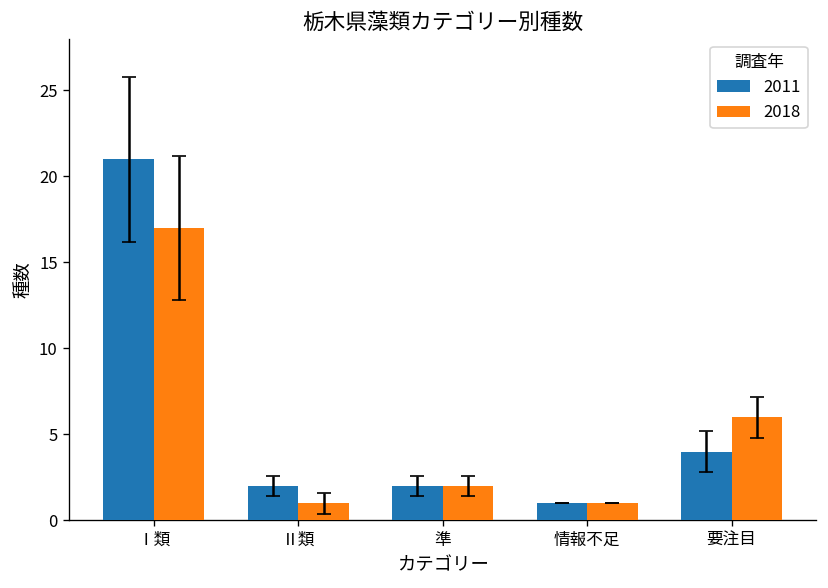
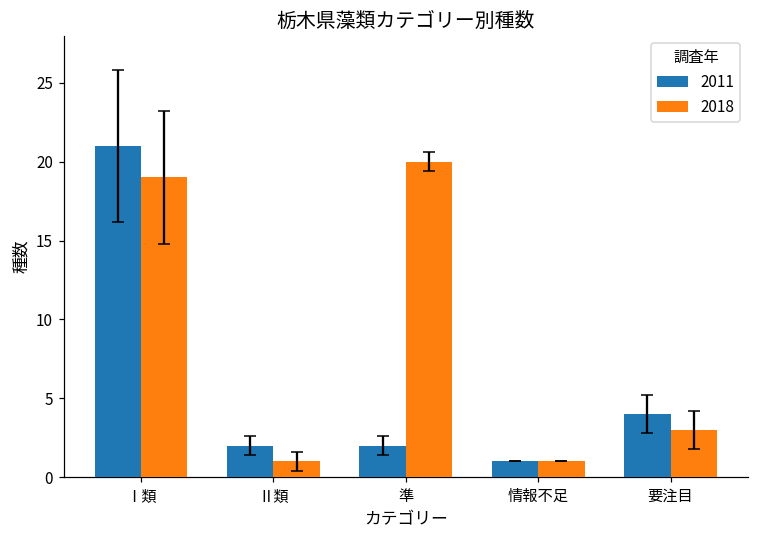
2018, Ⅰ類: 17 -> 19
2018, 準: 2 -> 20
2018, 要注目: 6 -> 3
